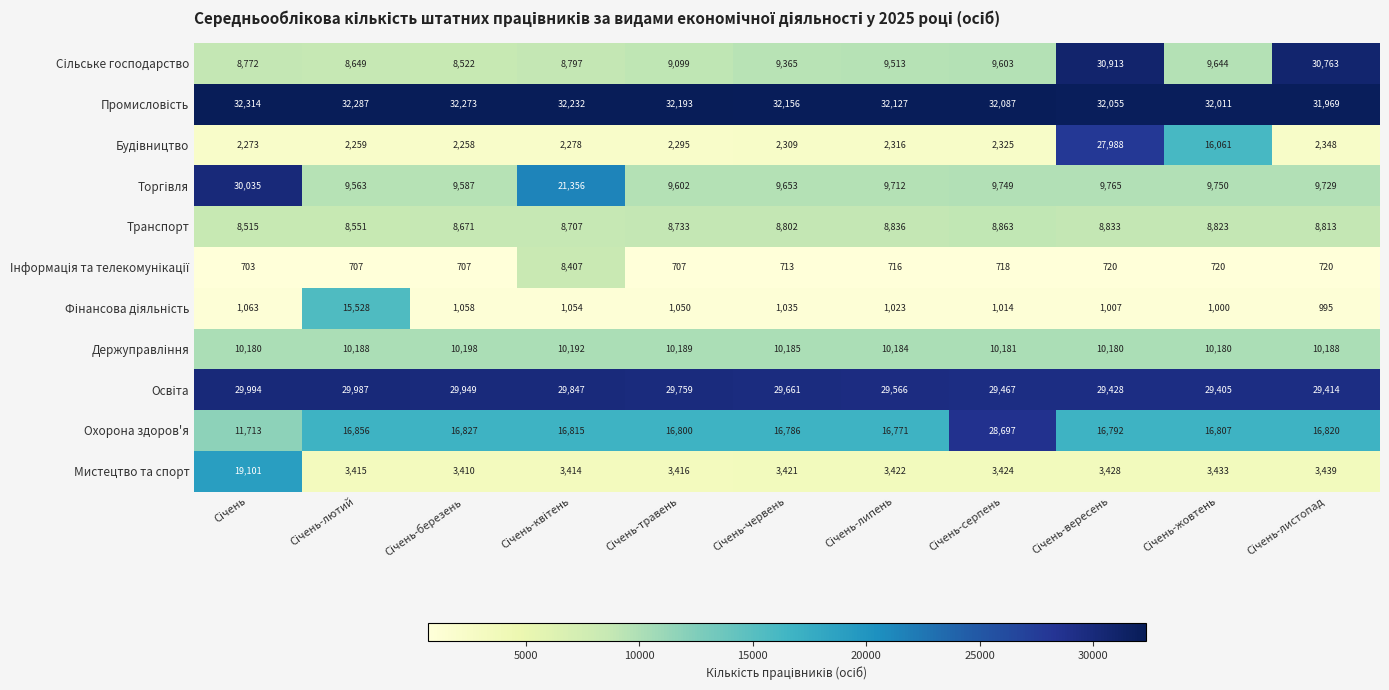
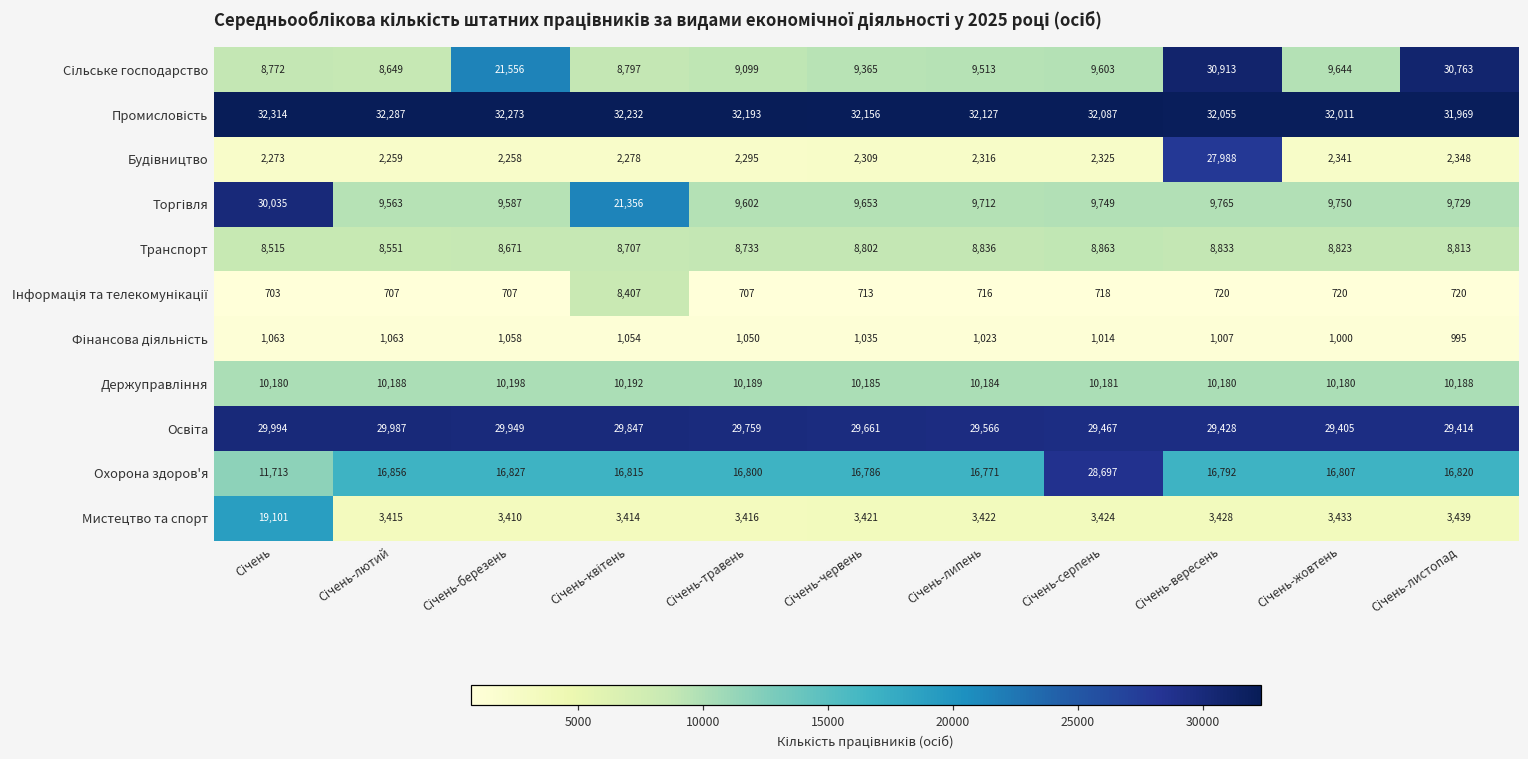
Сільське господарство, Січень-березень: 8,522 -> 21,556
Будівництво, Січень-жовтень: 16,061 -> 2,341
Фінансова діяльність, Січень-лютий: 15,528 -> 1,063
